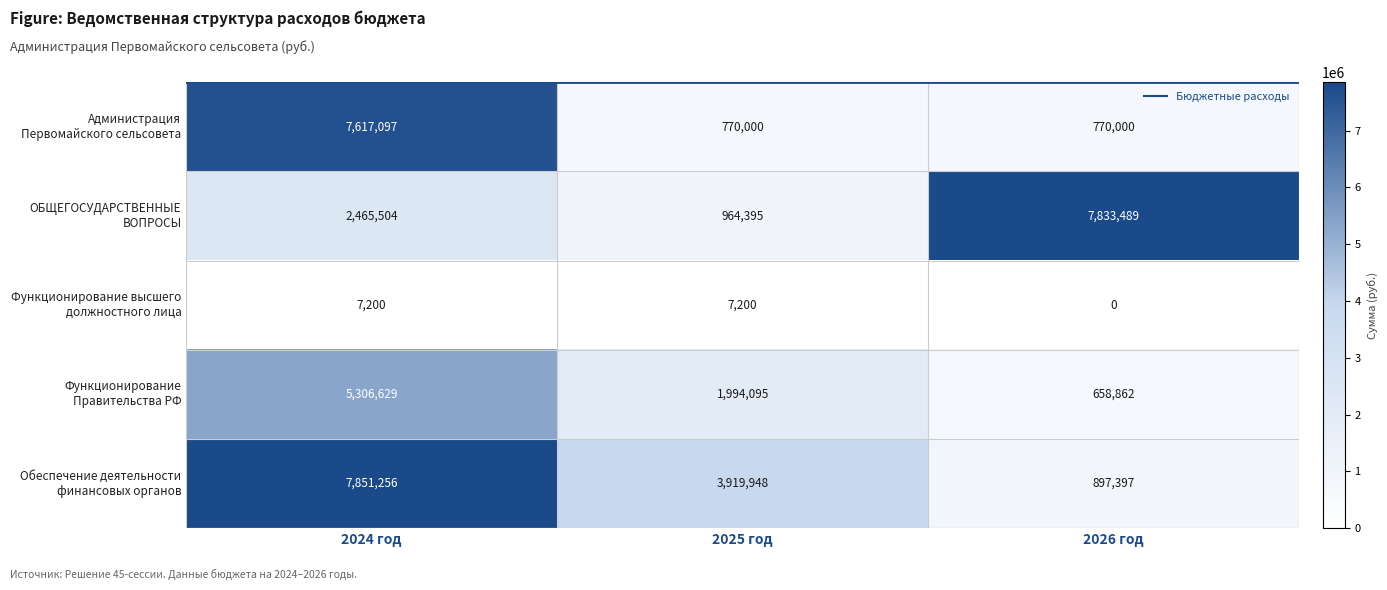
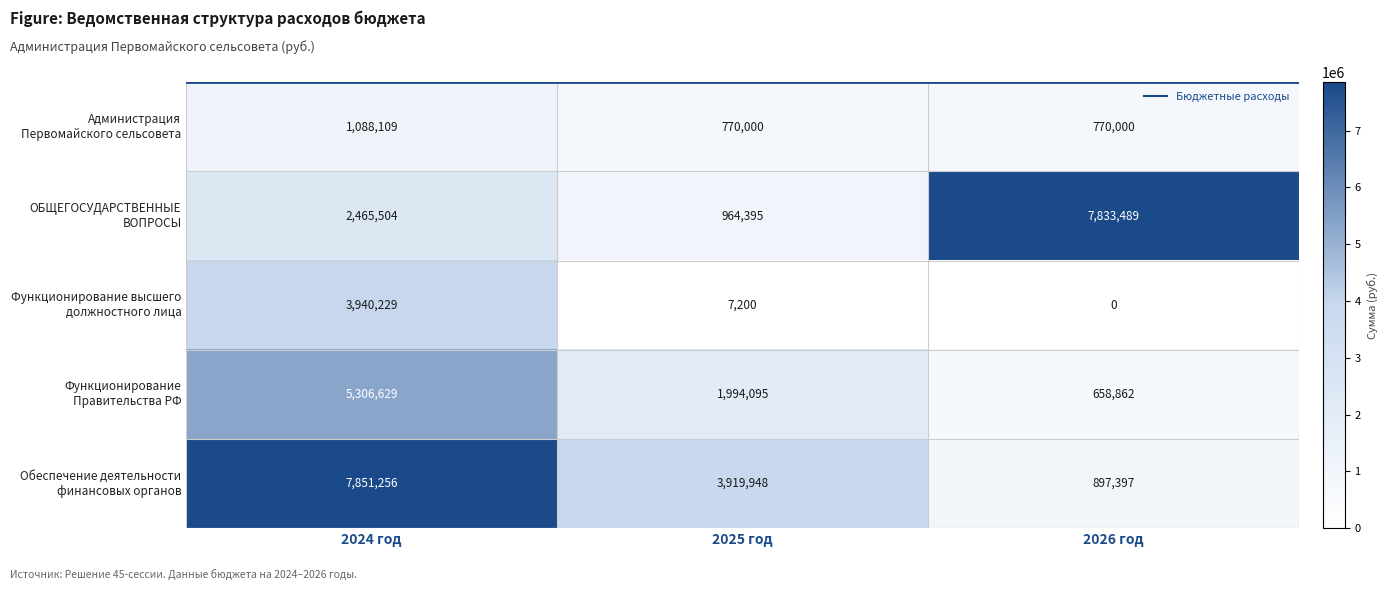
Администрация Первомайского сельсовета, 2024 год: 7,617,097 -> 1,088,109
Функционирование высшего должностного лица, 2024 год: 7,200 -> 3,940,229
